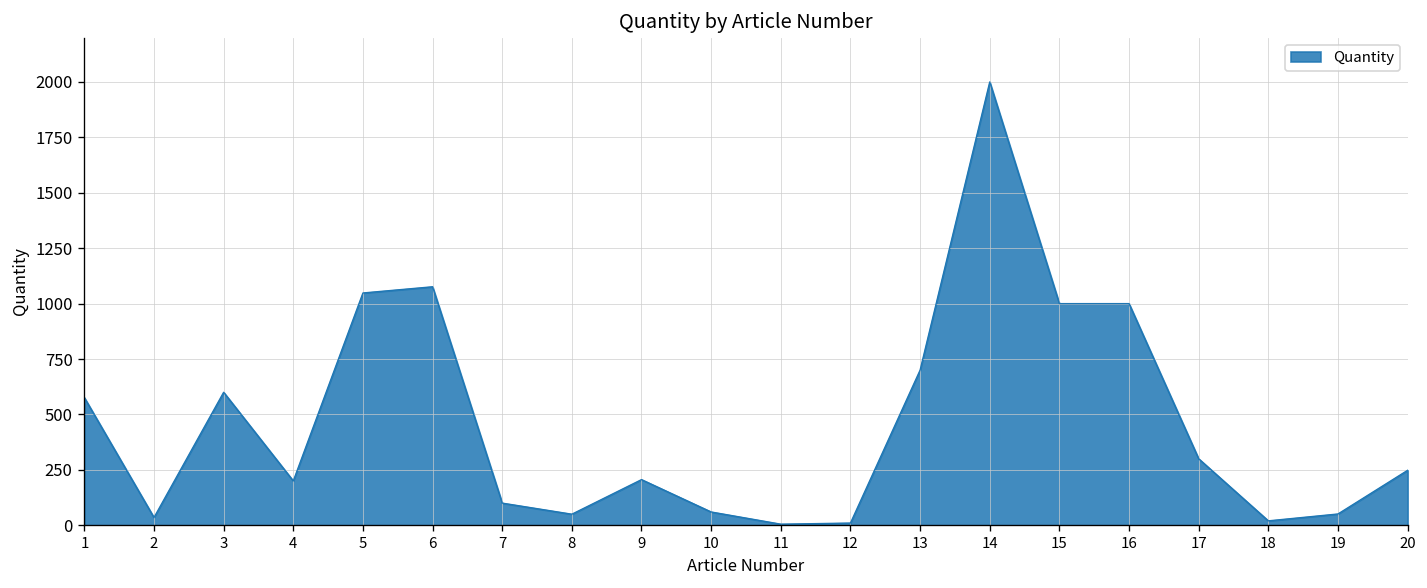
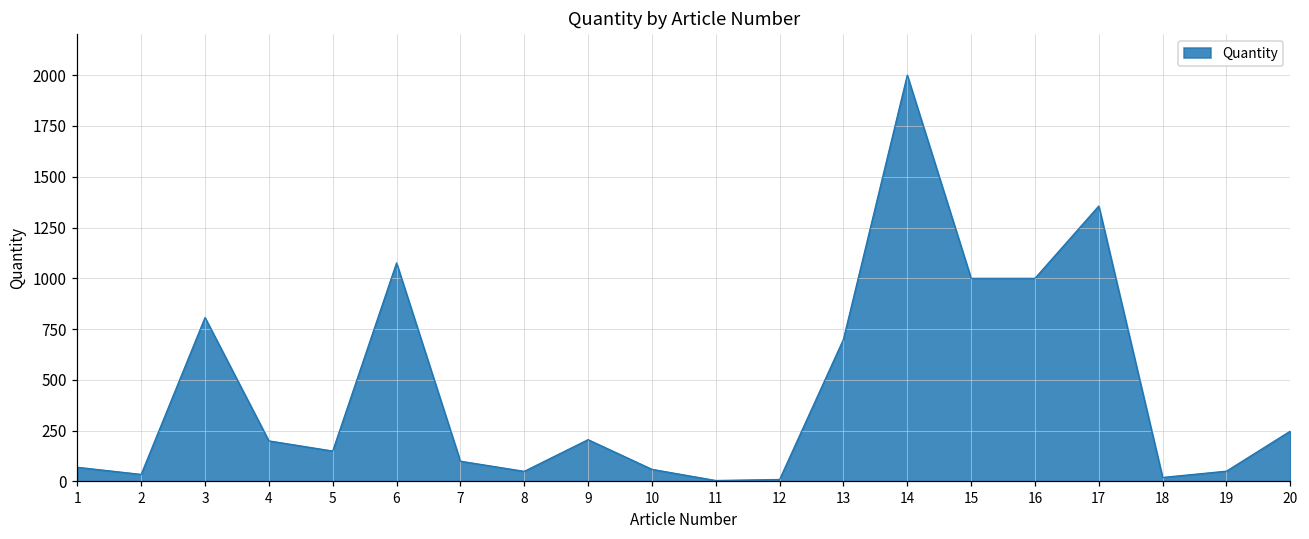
1: 580 -> 70
3: 600 -> 810
5: 1050 -> 150
17: 300 -> 1360
